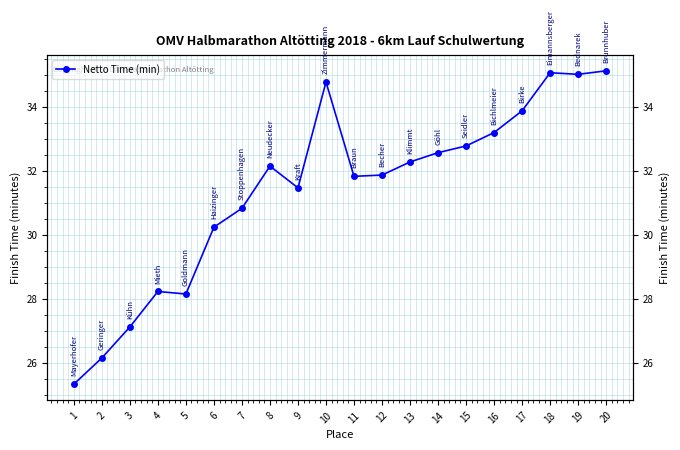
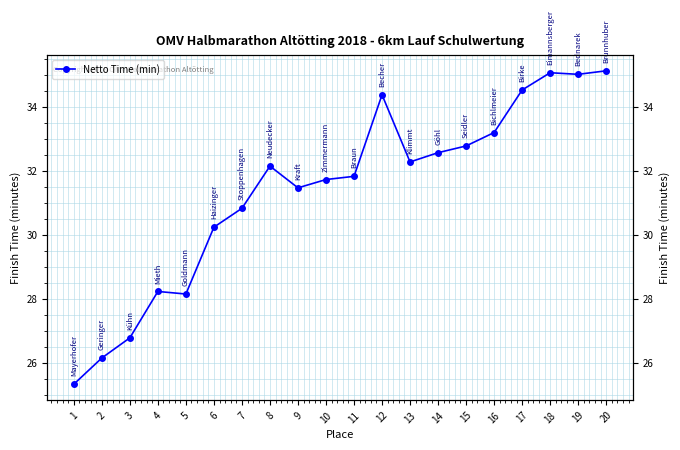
3: 27.1 -> 26.8
10: 34.8 -> 31.7
12: 31.9 -> 34.4
17: 33.9 -> 34.5
